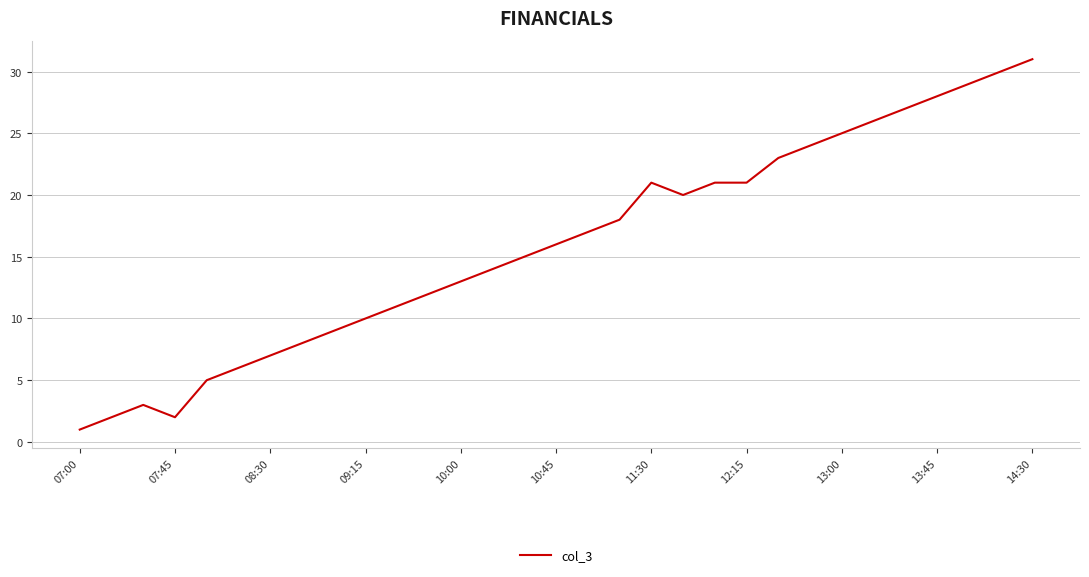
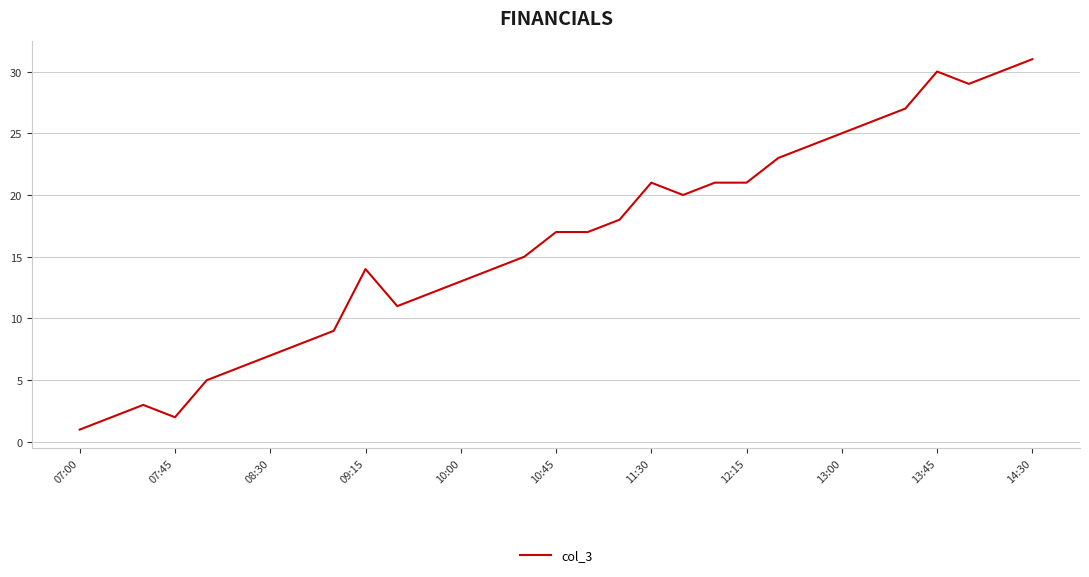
09:15: 10 -> 14
10:45: 16 -> 17
13:45: 28 -> 30
